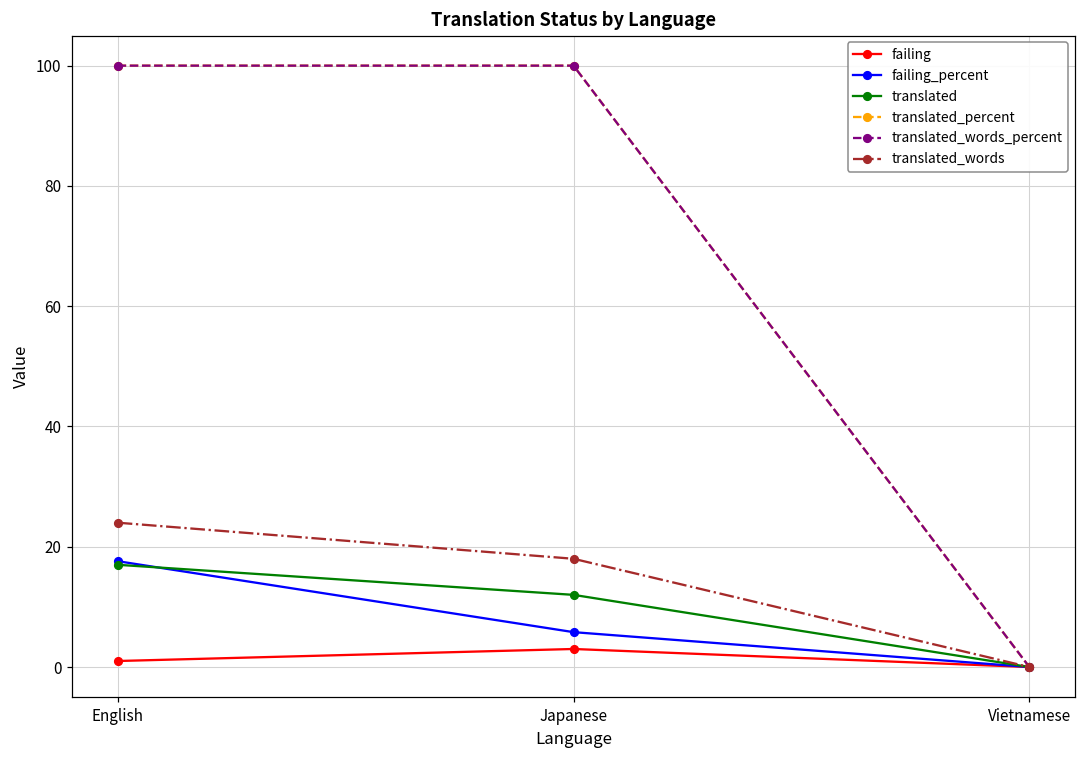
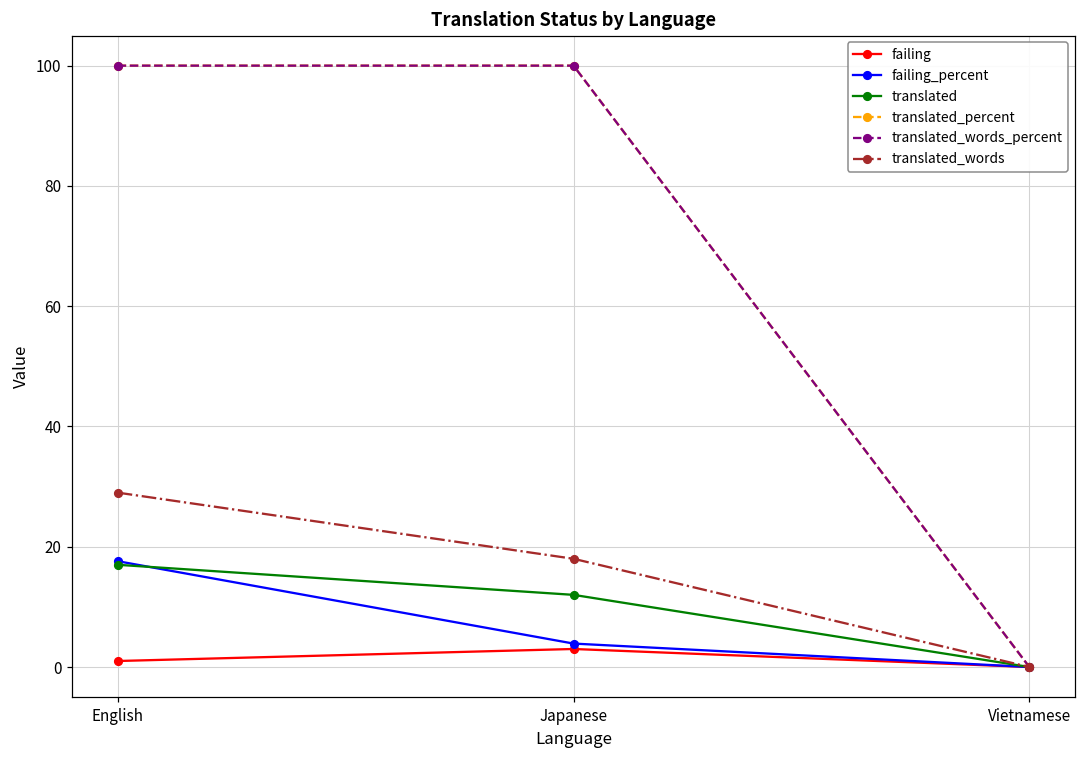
translated_words, English: 24 -> 29
failing_percent, Japanese: 6 -> 4
